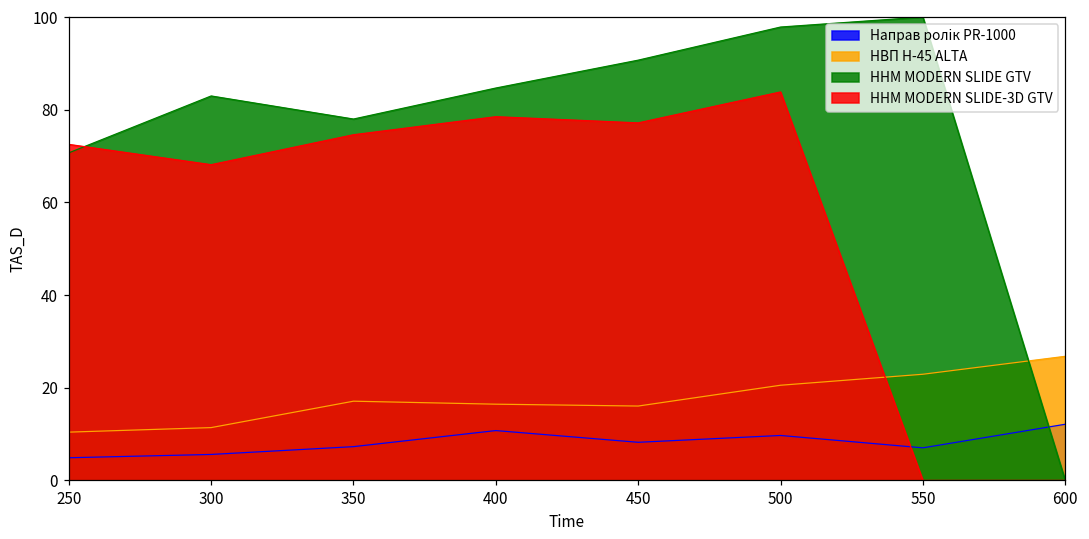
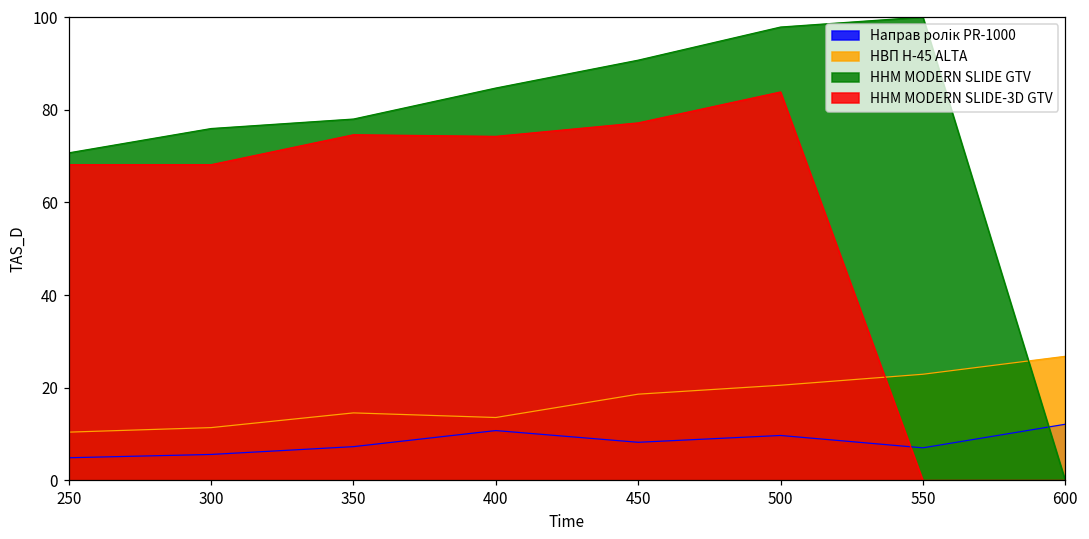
ННМ MODERN SLIDE-3D GTV, 250: 73 -> 68
ННМ MODERN SLIDE GTV, 300: 83 -> 76
НВП Н-45 ALTA, 350: 17 -> 15
НВП Н-45 ALTA, 400: 16 -> 14
ННМ MODERN SLIDE-3D GTV, 400: 78 -> 74
НВП Н-45 ALTA, 450: 16 -> 19
